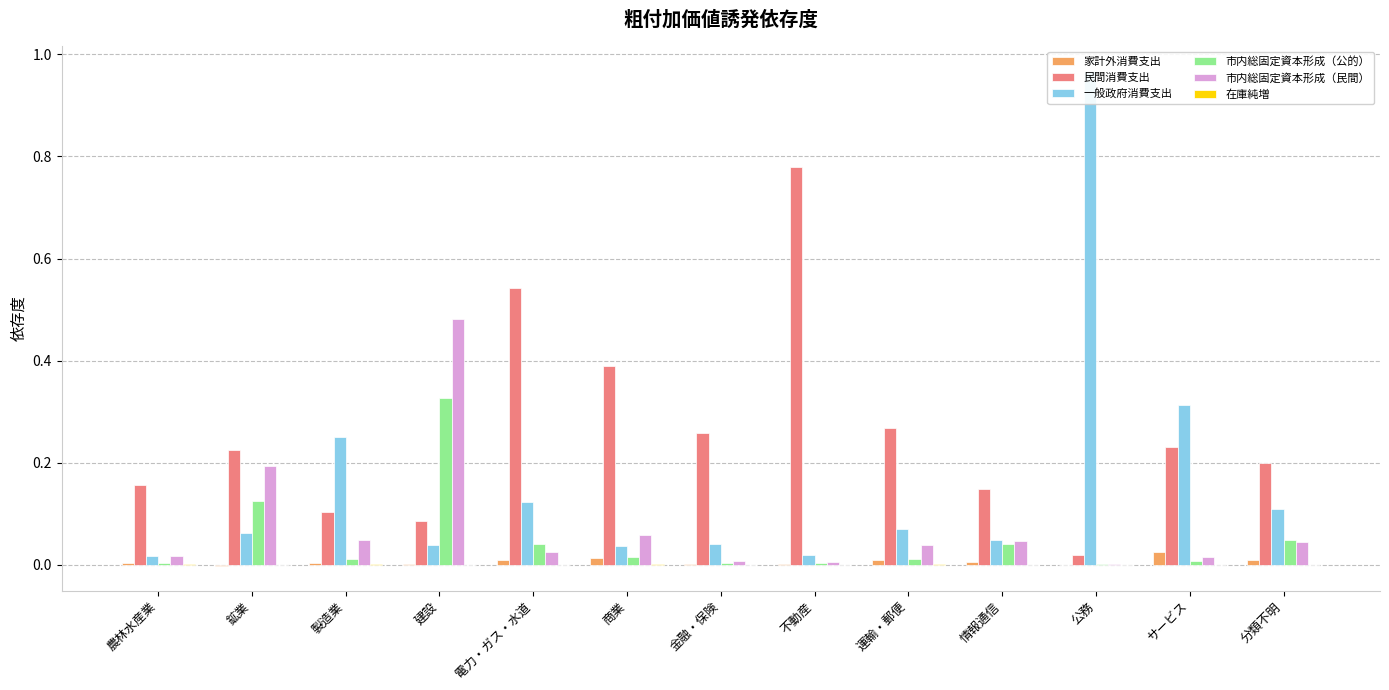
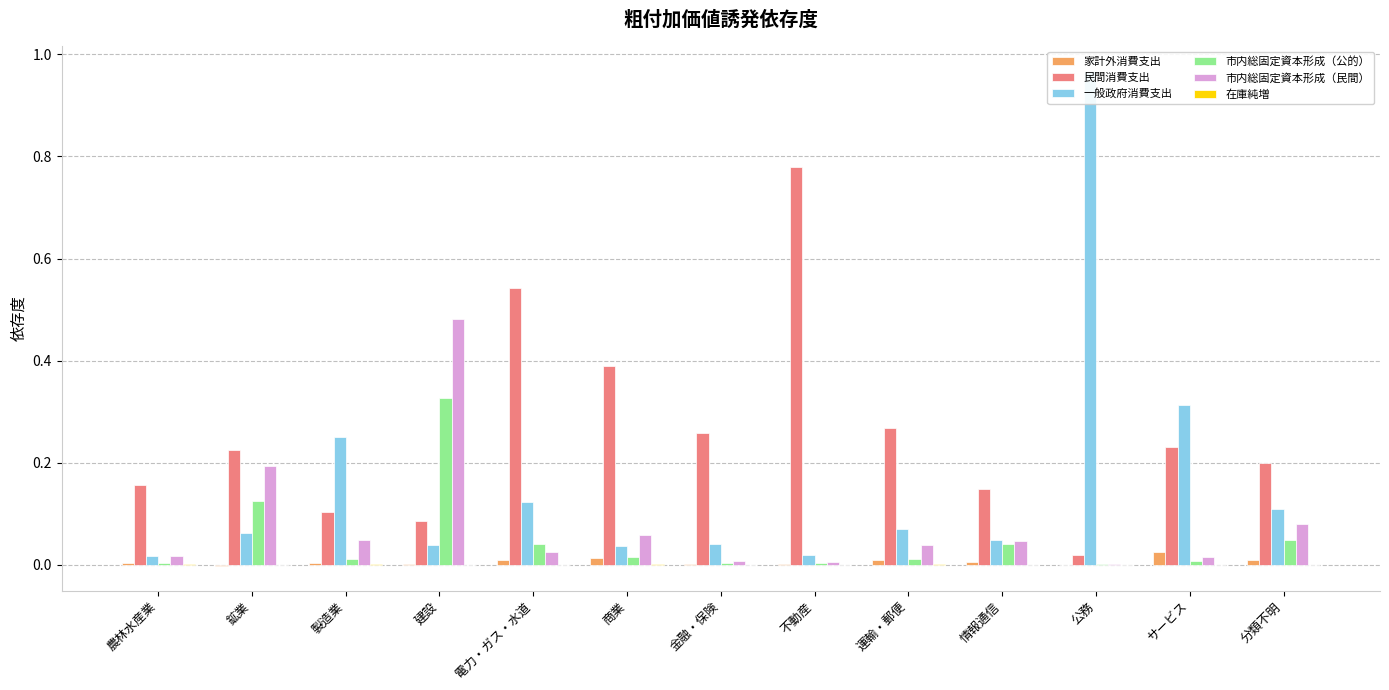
市内総固定資本形成（民間）, 分類不明: 0.04 -> 0.08
